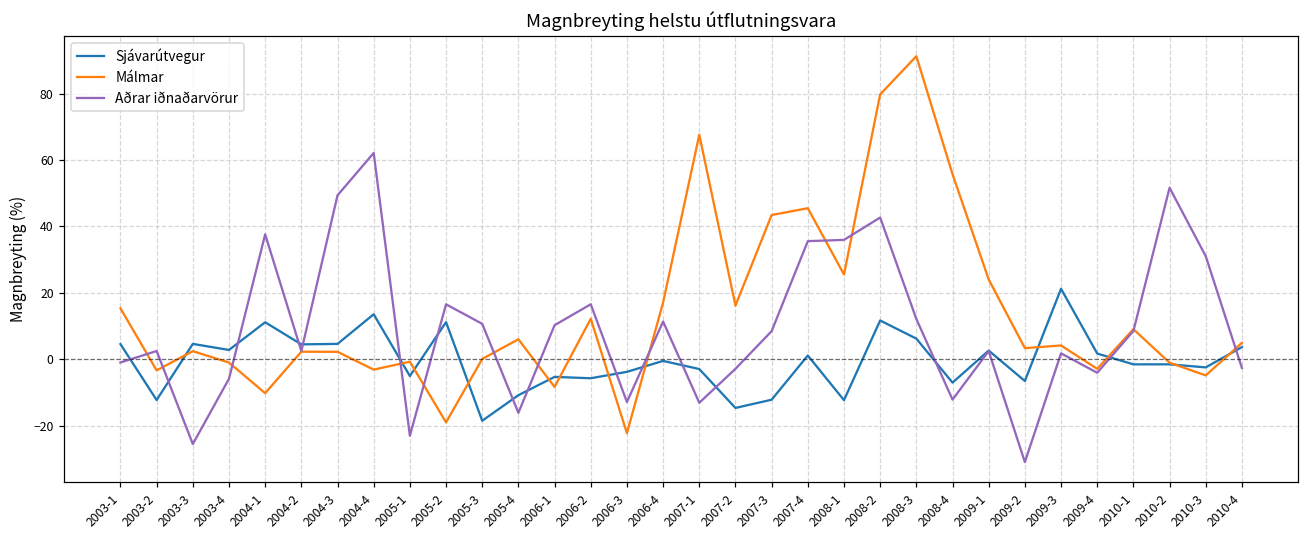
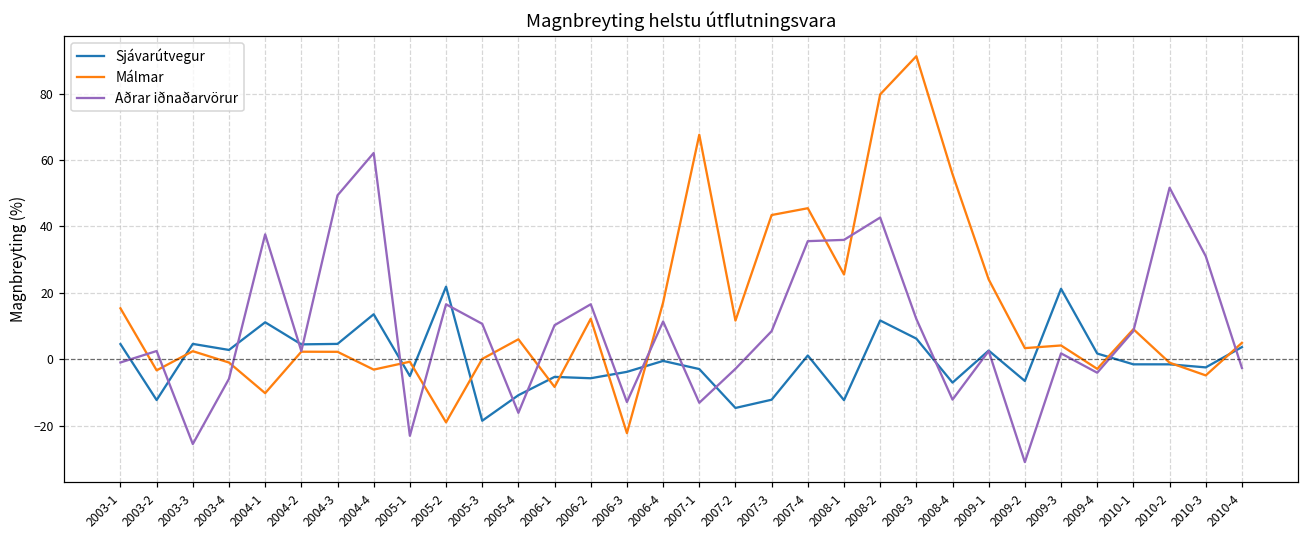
Sjávarútvegur, 2005-2: 11 -> 22
Málmar, 2007-2: 16 -> 12
